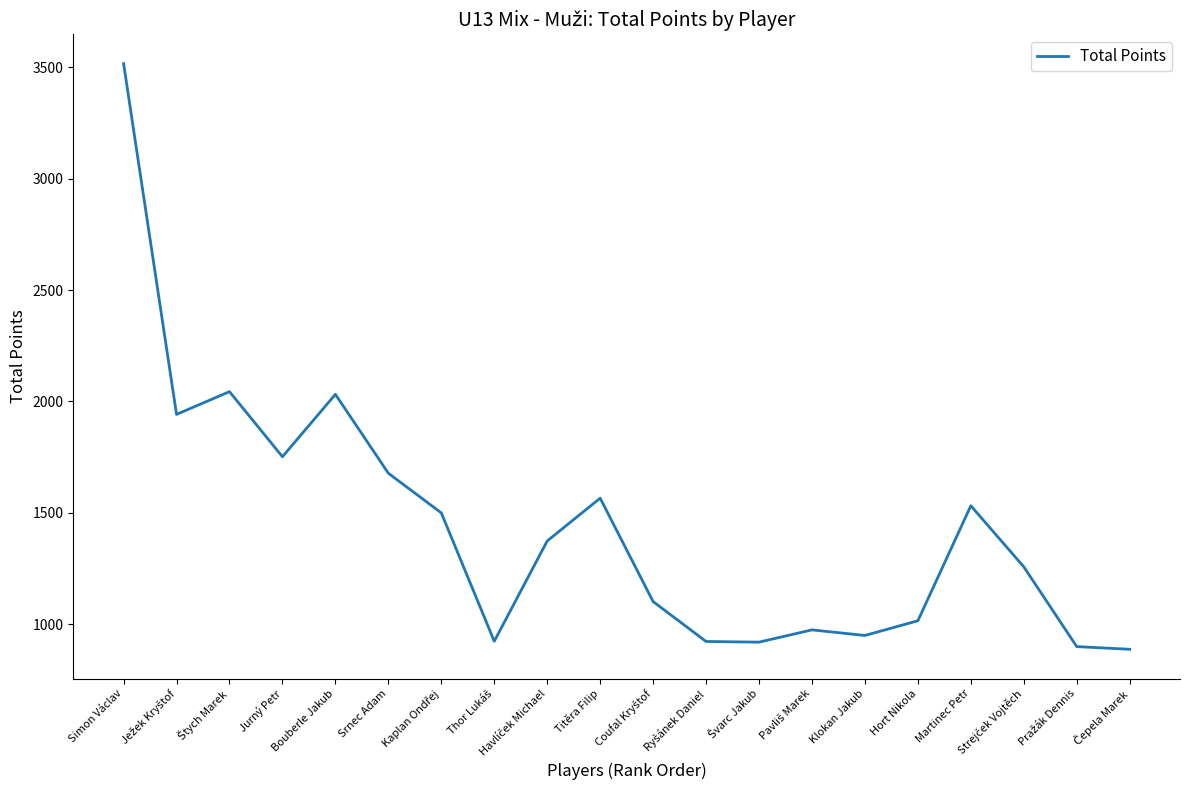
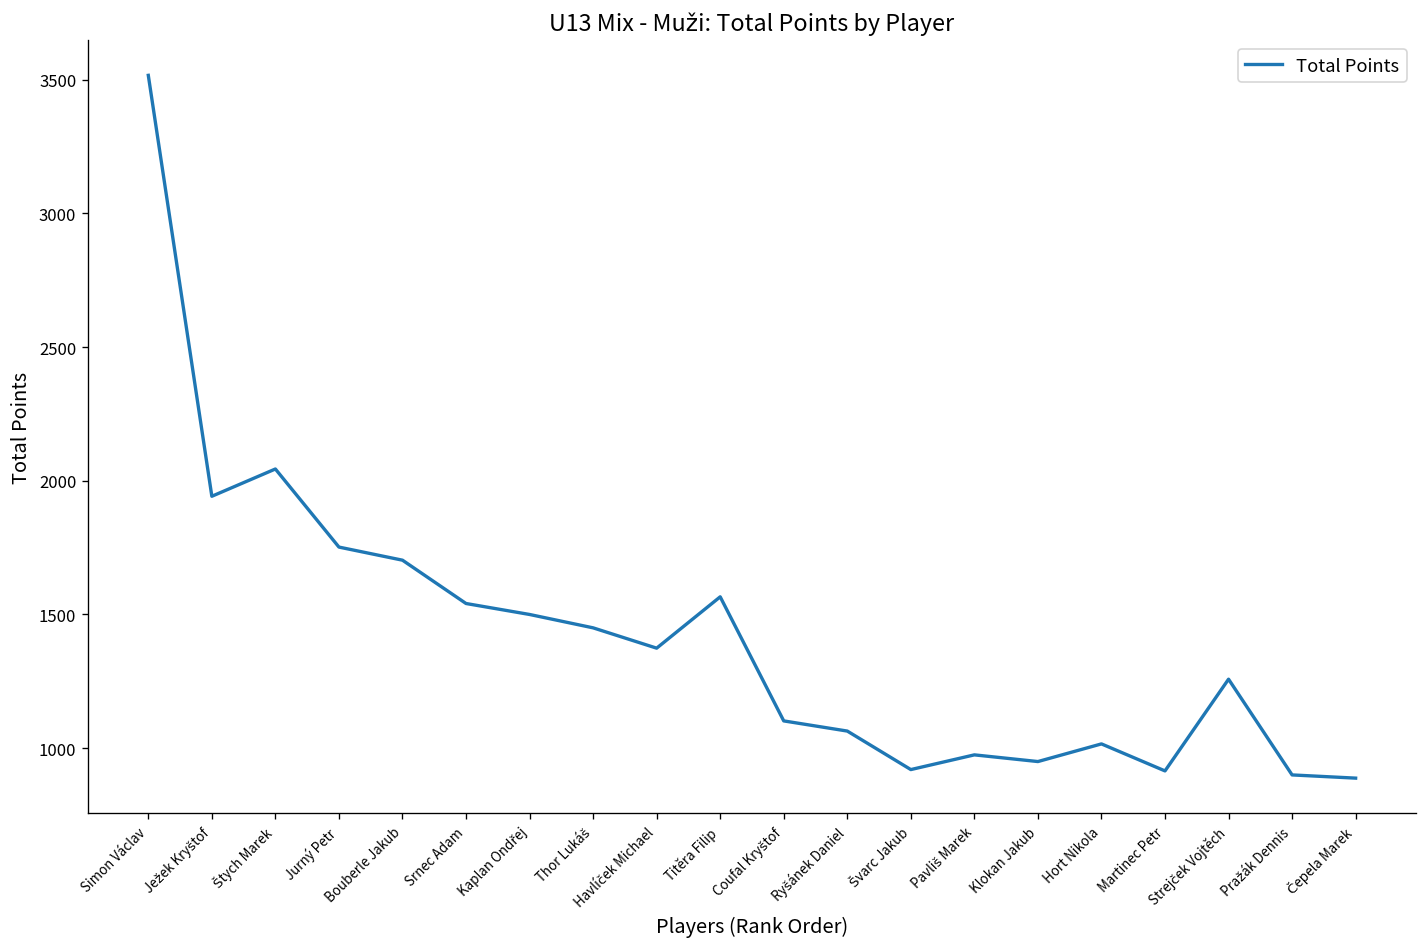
Bouberle Jakub: 2030 -> 1700
Srnec Adam: 1680 -> 1540
Thor Lukáš: 920 -> 1450
Ryšánek Daniel: 920 -> 1060
Martinec Petr: 1530 -> 920
